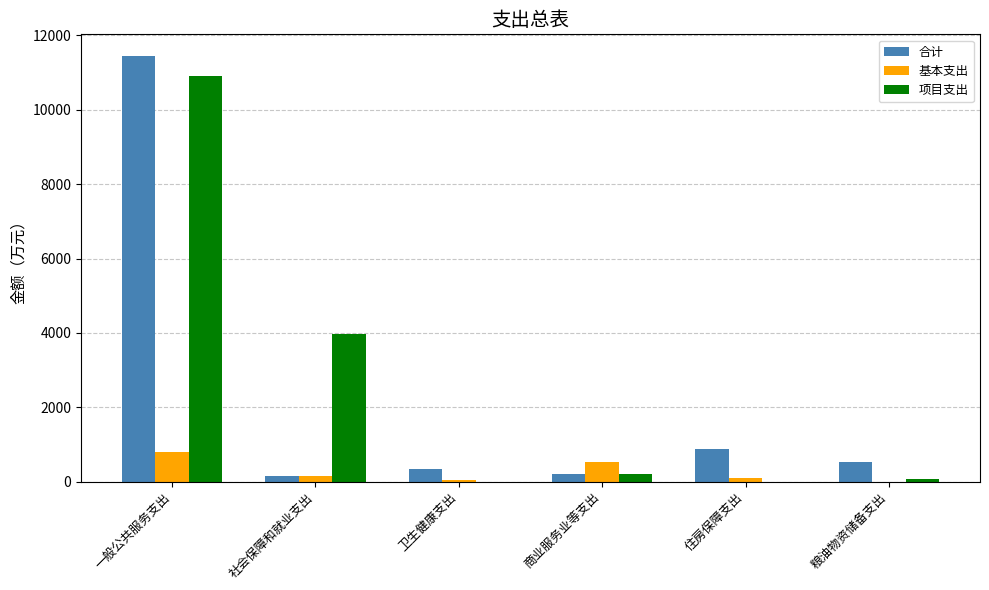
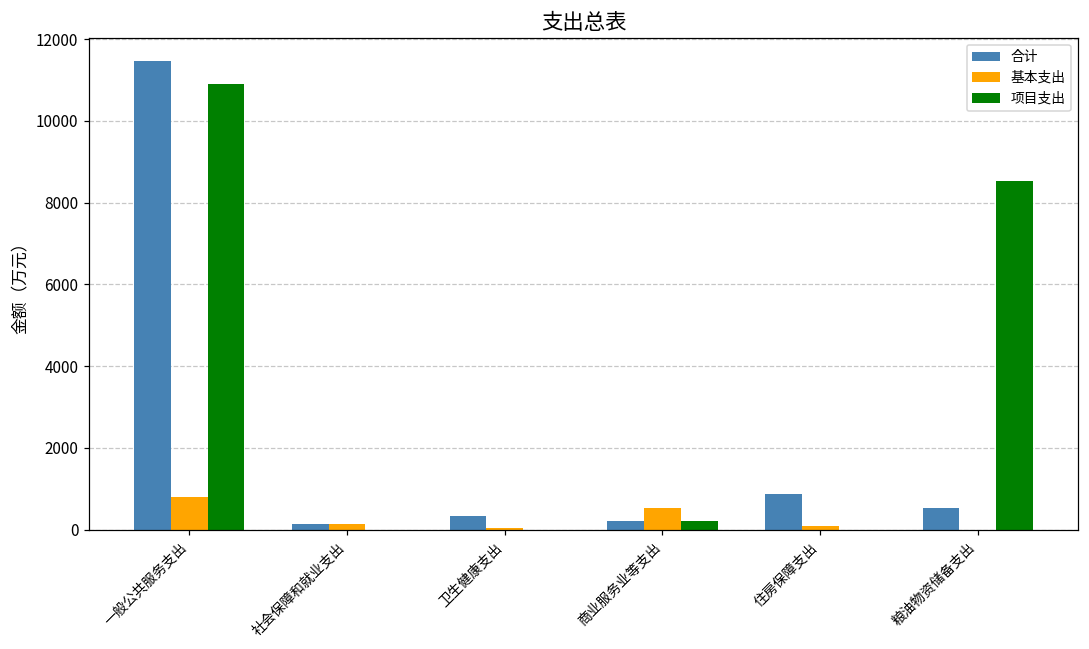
项目支出, 社会保障和就业支出: 4000 -> 0
项目支出, 粮油物资储备支出: 100 -> 8500
